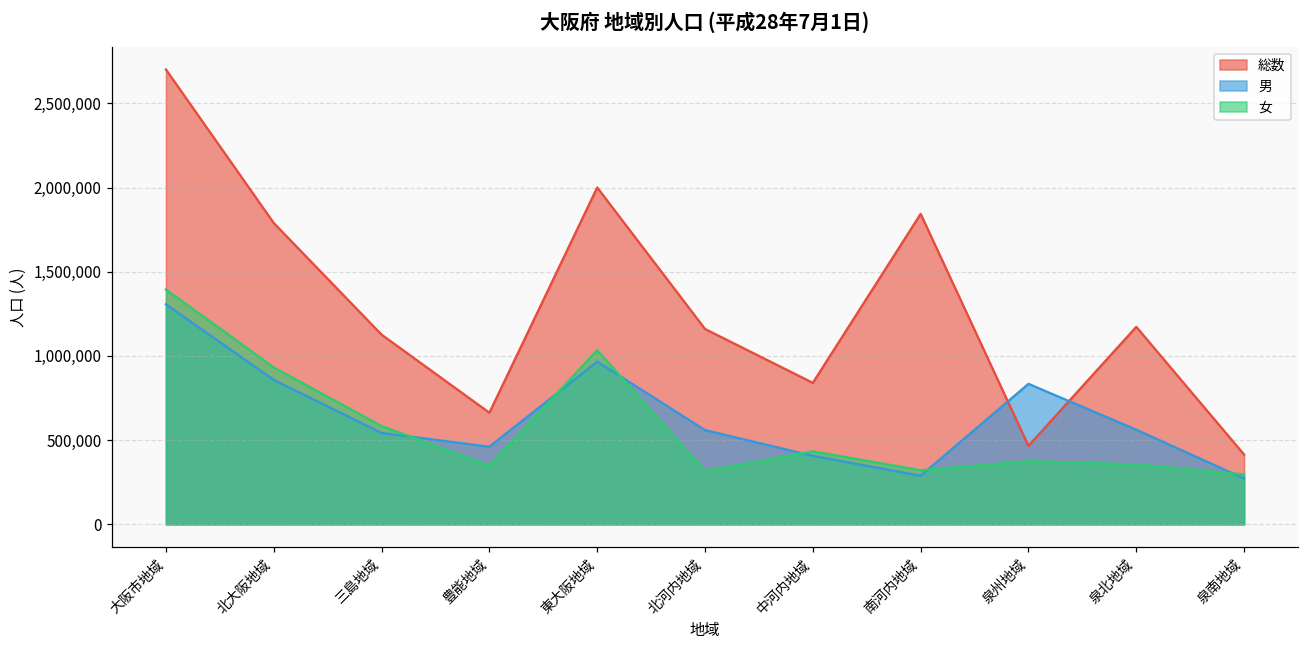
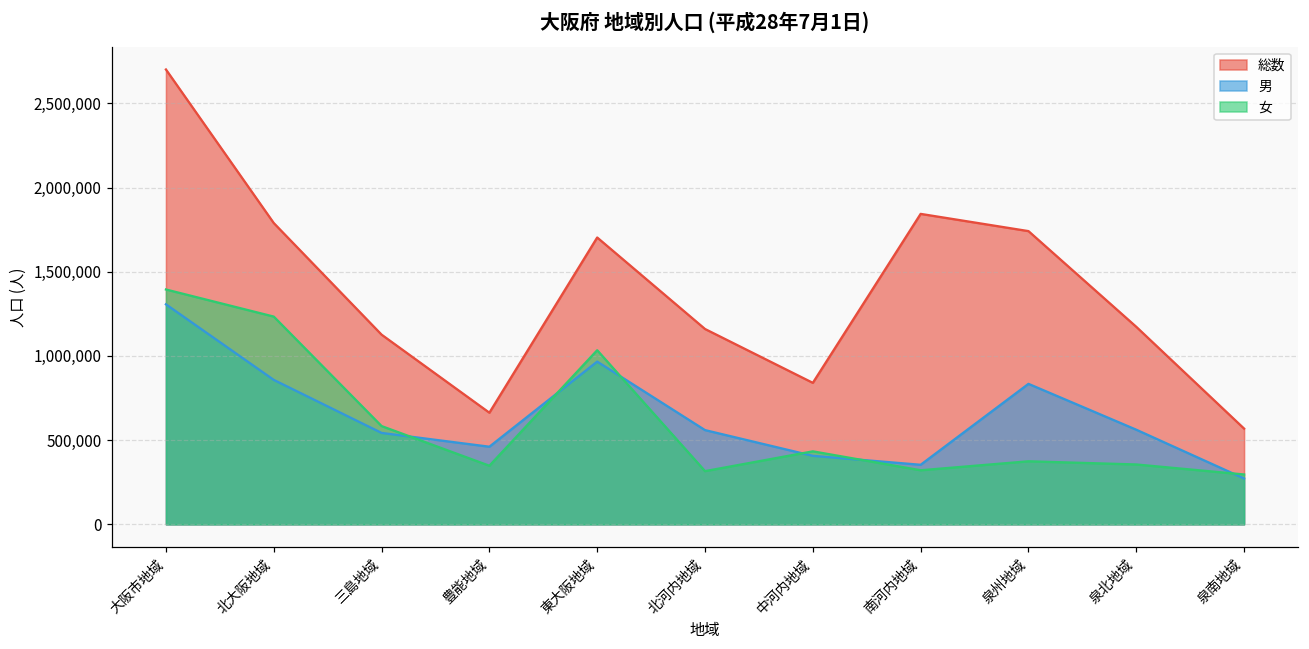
女, 北大阪地域: 930,000 -> 1,230,000
総数, 東大阪地域: 2,000,000 -> 1,700,000
男, 南河内地域: 290,000 -> 350,000
総数, 泉州地域: 470,000 -> 1,740,000
総数, 泉南地域: 410,000 -> 570,000
